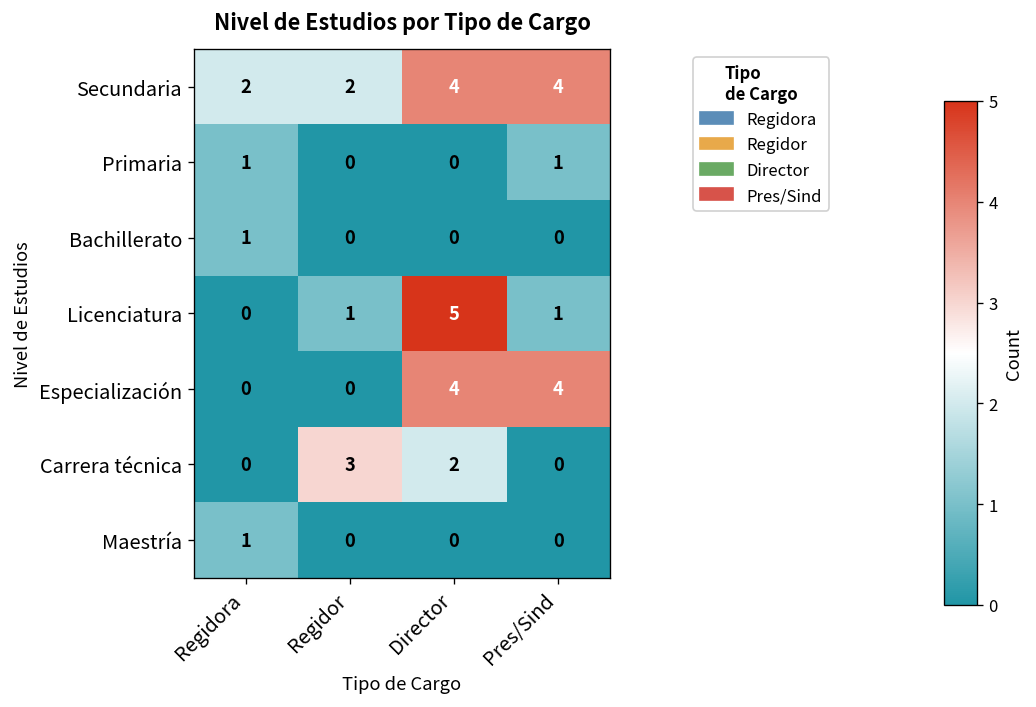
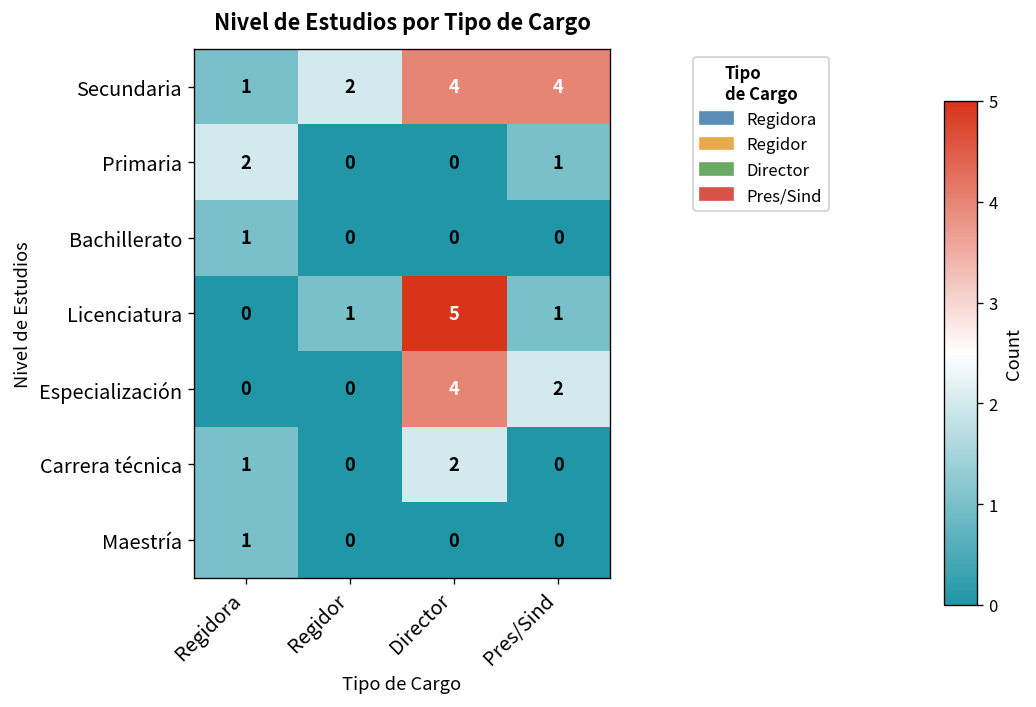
Secundaria, Regidora: 2 -> 1
Primaria, Regidora: 1 -> 2
Especialización, Pres/Sind: 4 -> 2
Carrera técnica, Regidora: 0 -> 1
Carrera técnica, Regidor: 3 -> 0
